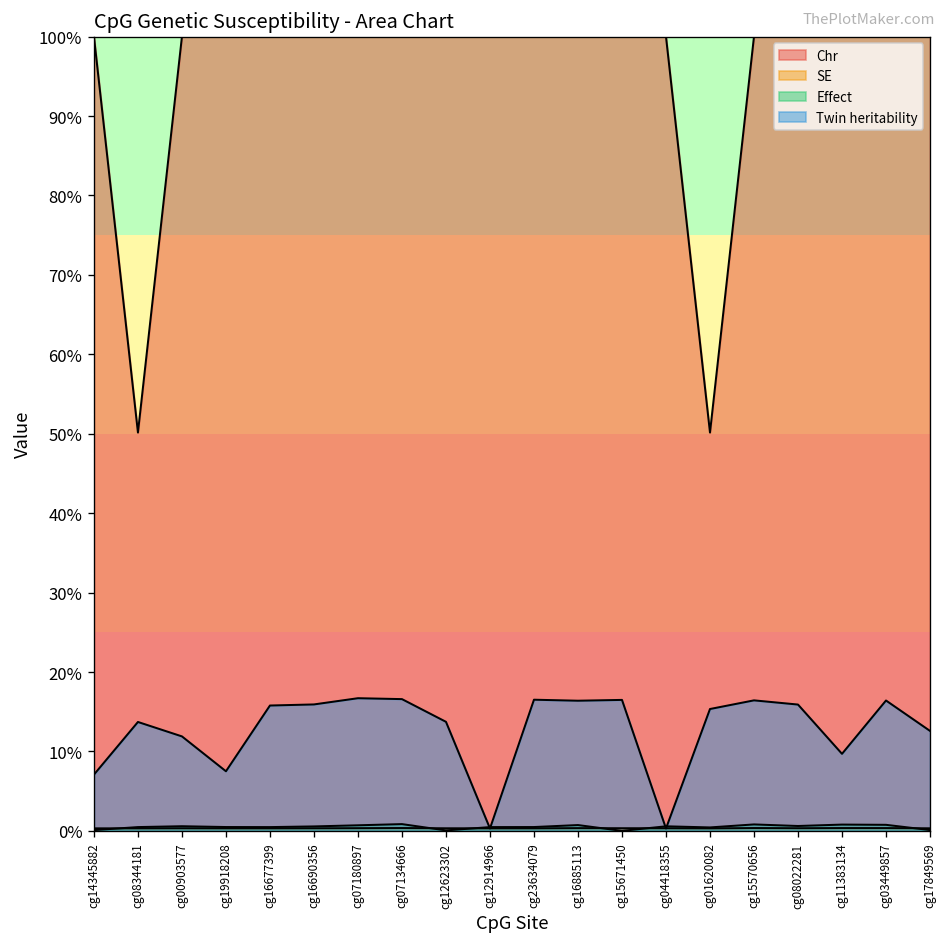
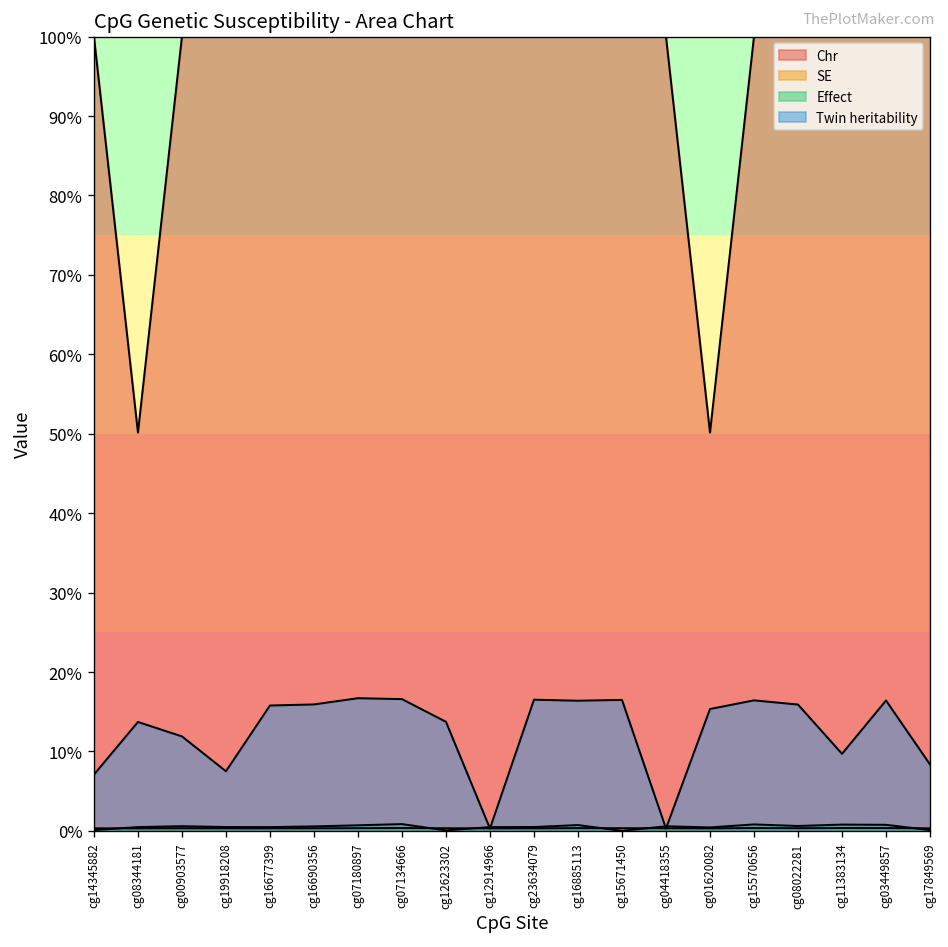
Twin heritability, cg17849569: 13% -> 8%
